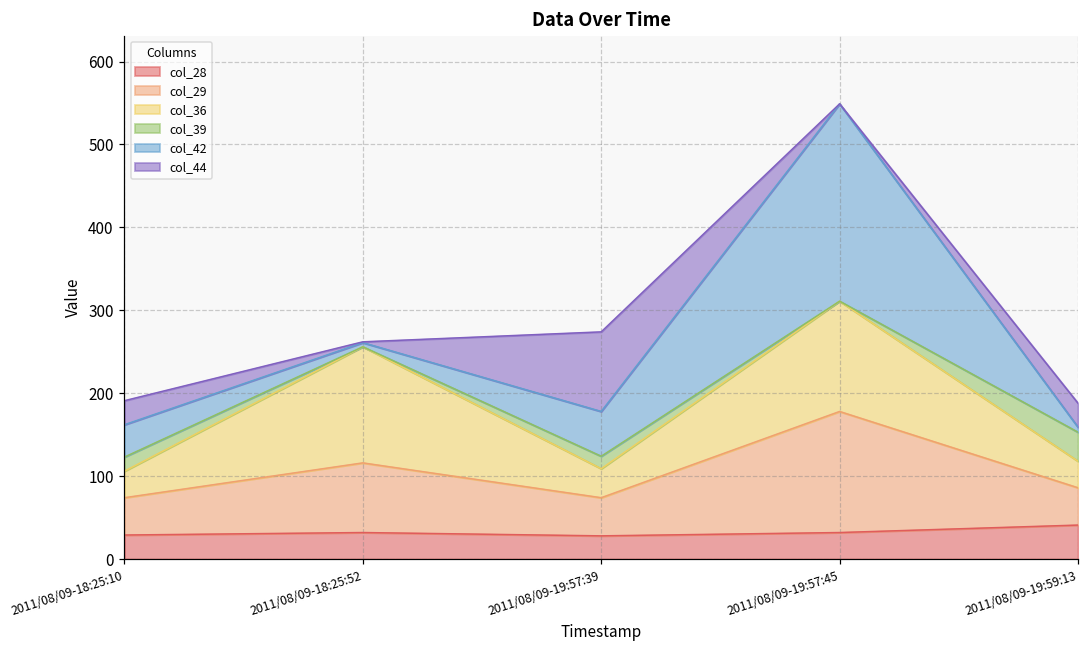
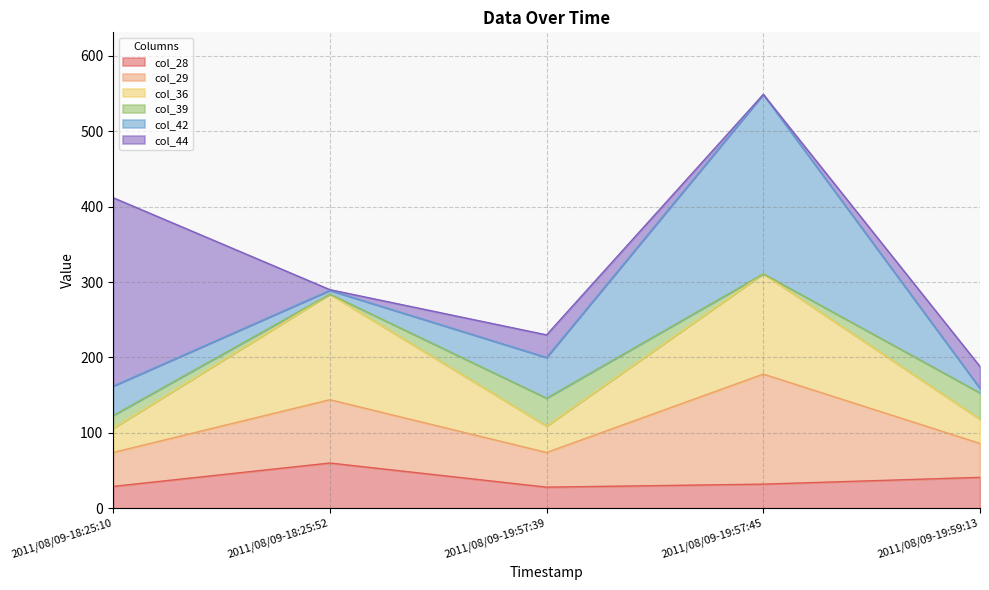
col_44, 2011/08/09-18:25:10: 30 -> 250
col_28, 2011/08/09-18:25:52: 30 -> 60
col_39, 2011/08/09-19:57:39: 20 -> 40
col_44, 2011/08/09-19:57:39: 100 -> 30
